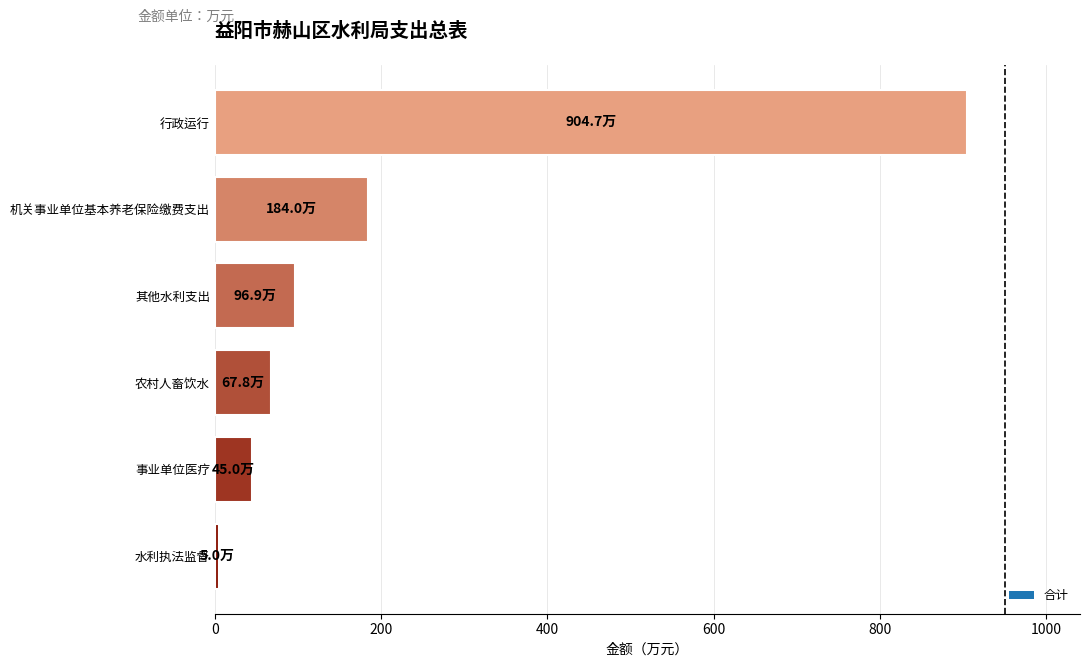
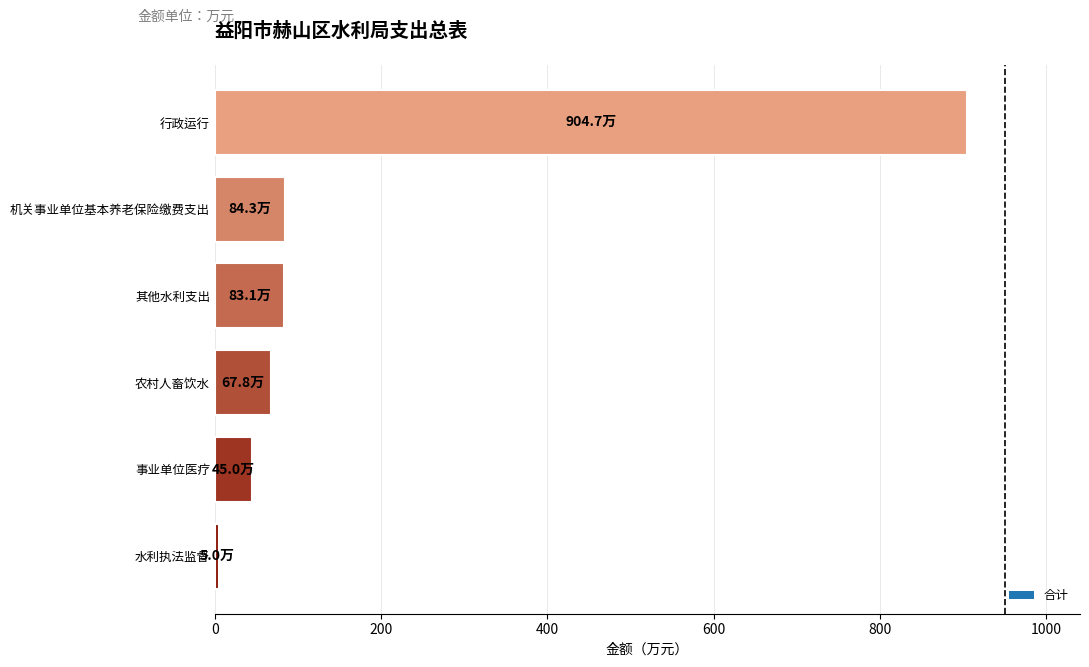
机关事业单位基本养老保险缴费支出: 184.0万 -> 84.3万
其他水利支出: 96.9万 -> 83.1万
